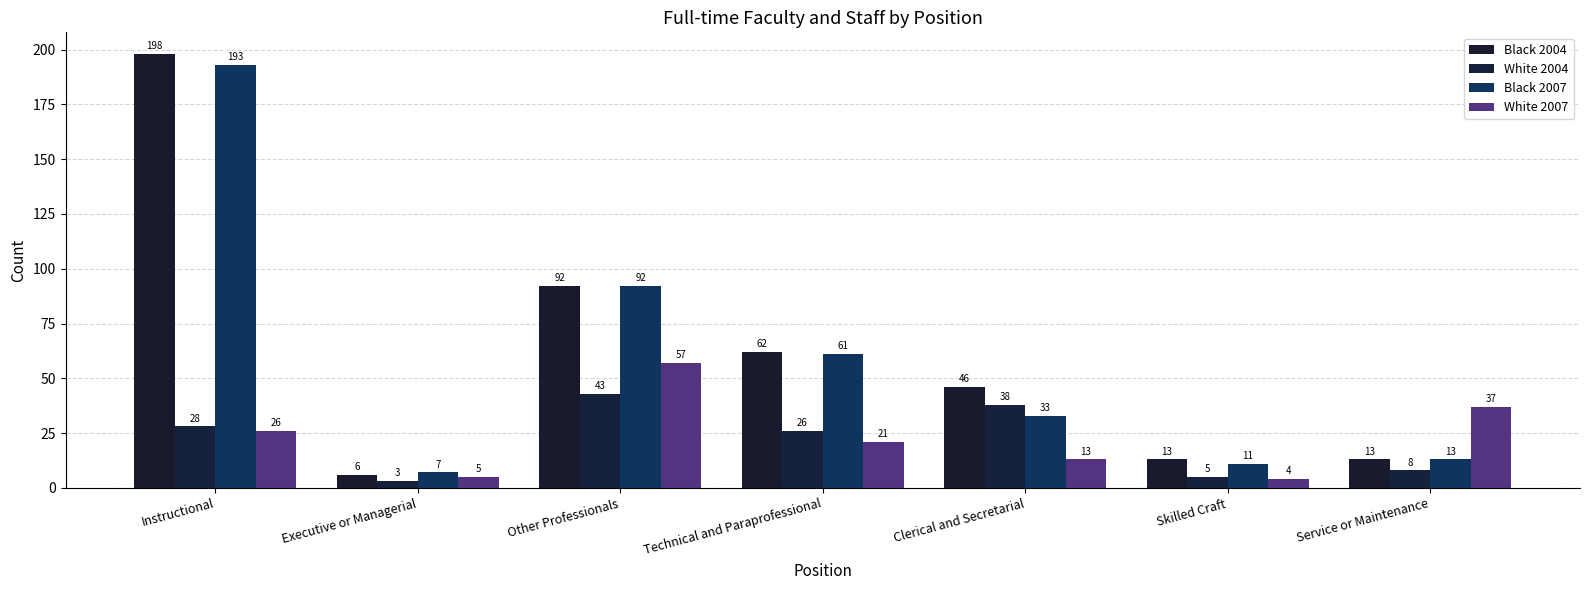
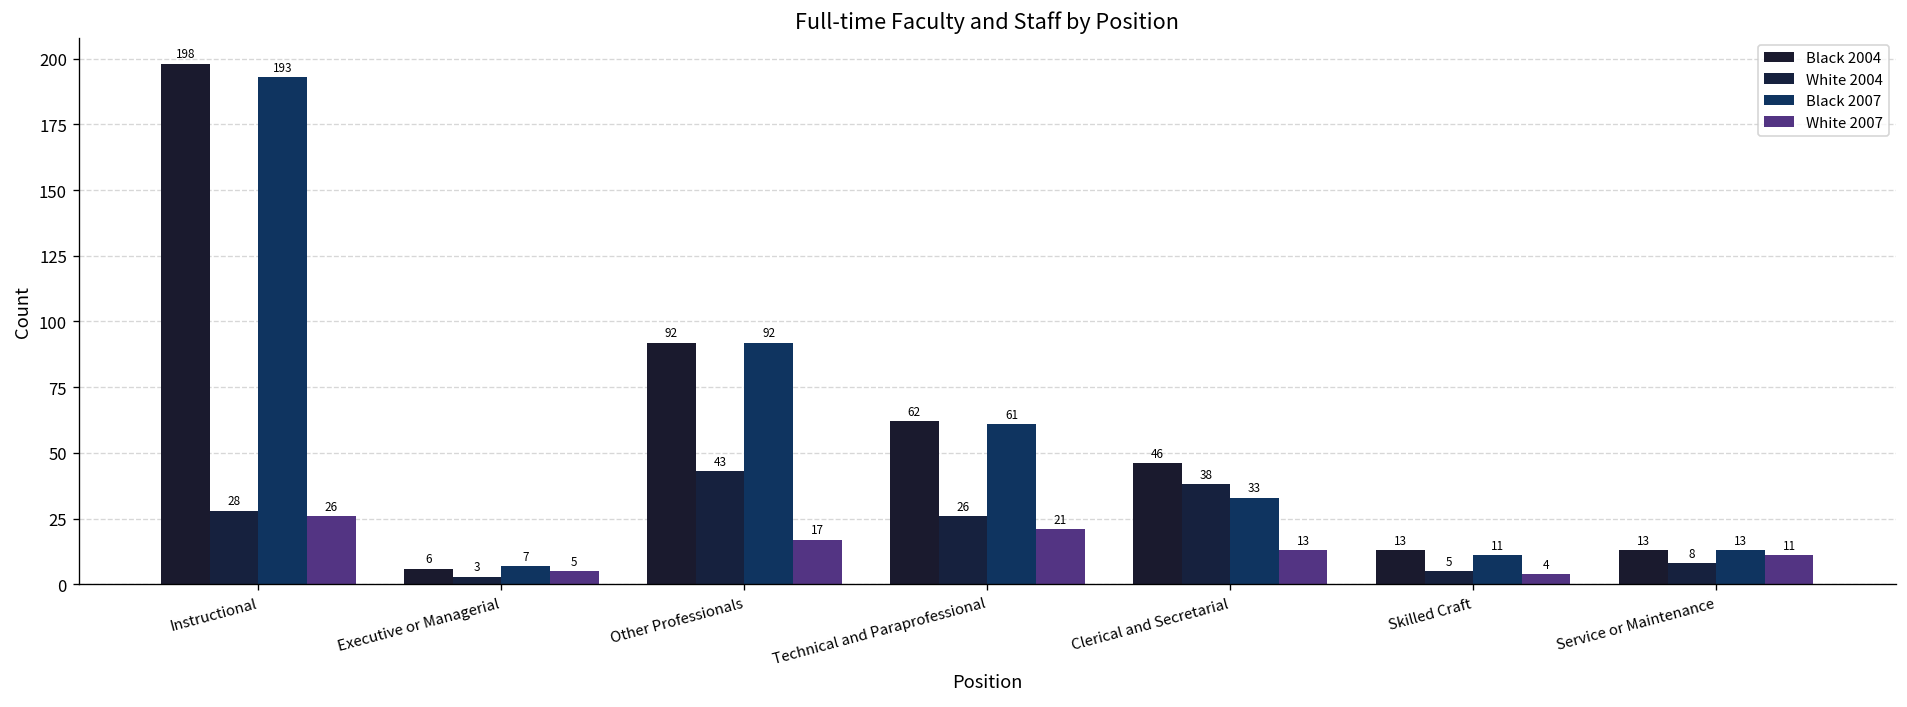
White 2007, Other Professionals: 57 -> 17
White 2007, Service or Maintenance: 37 -> 11
